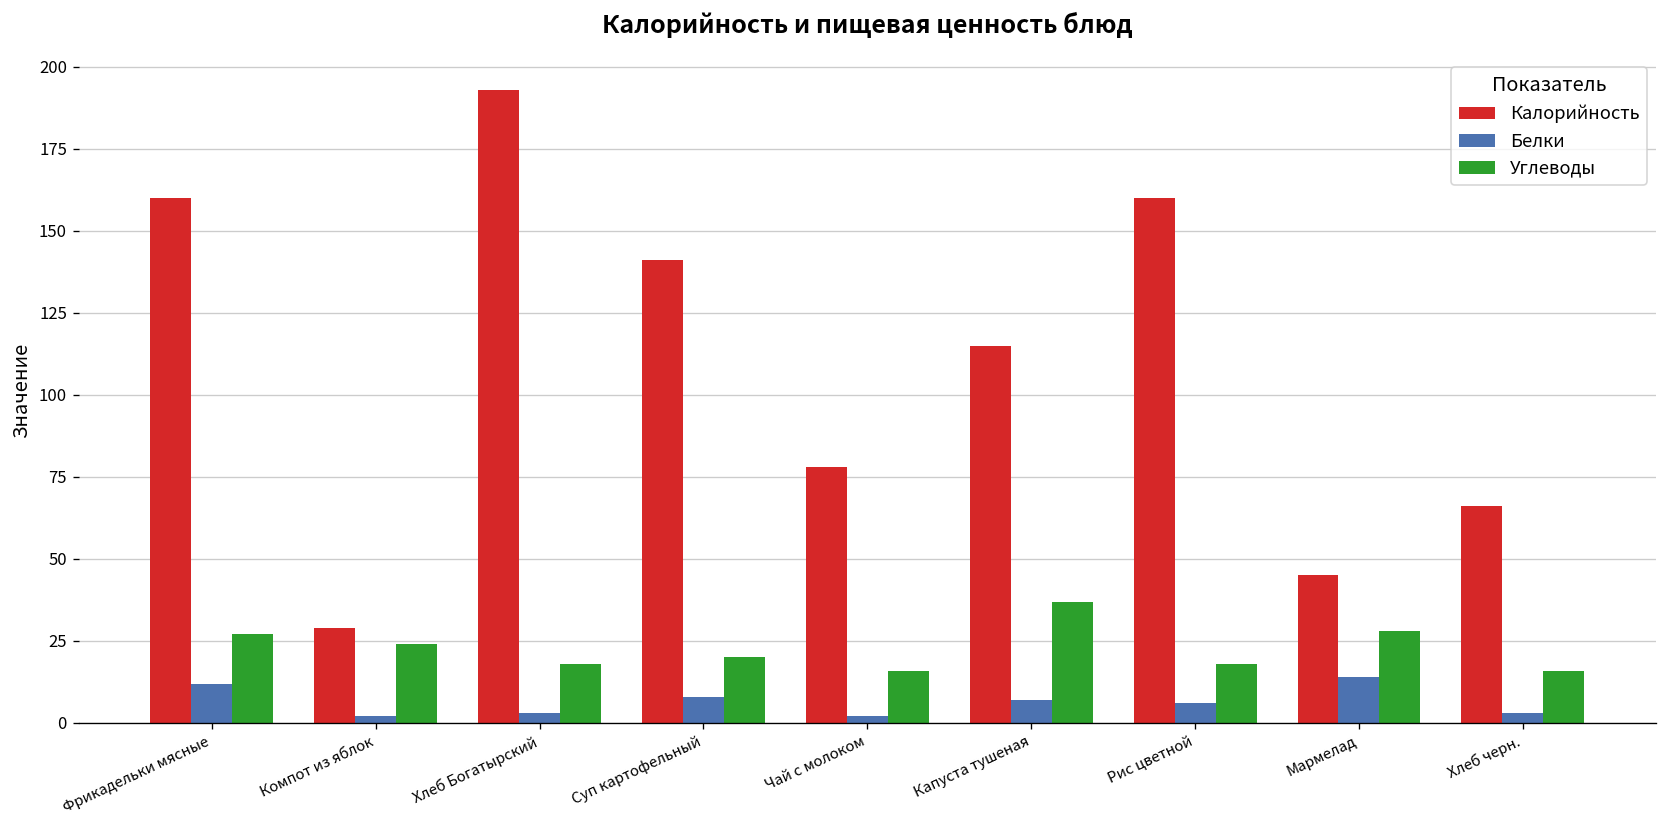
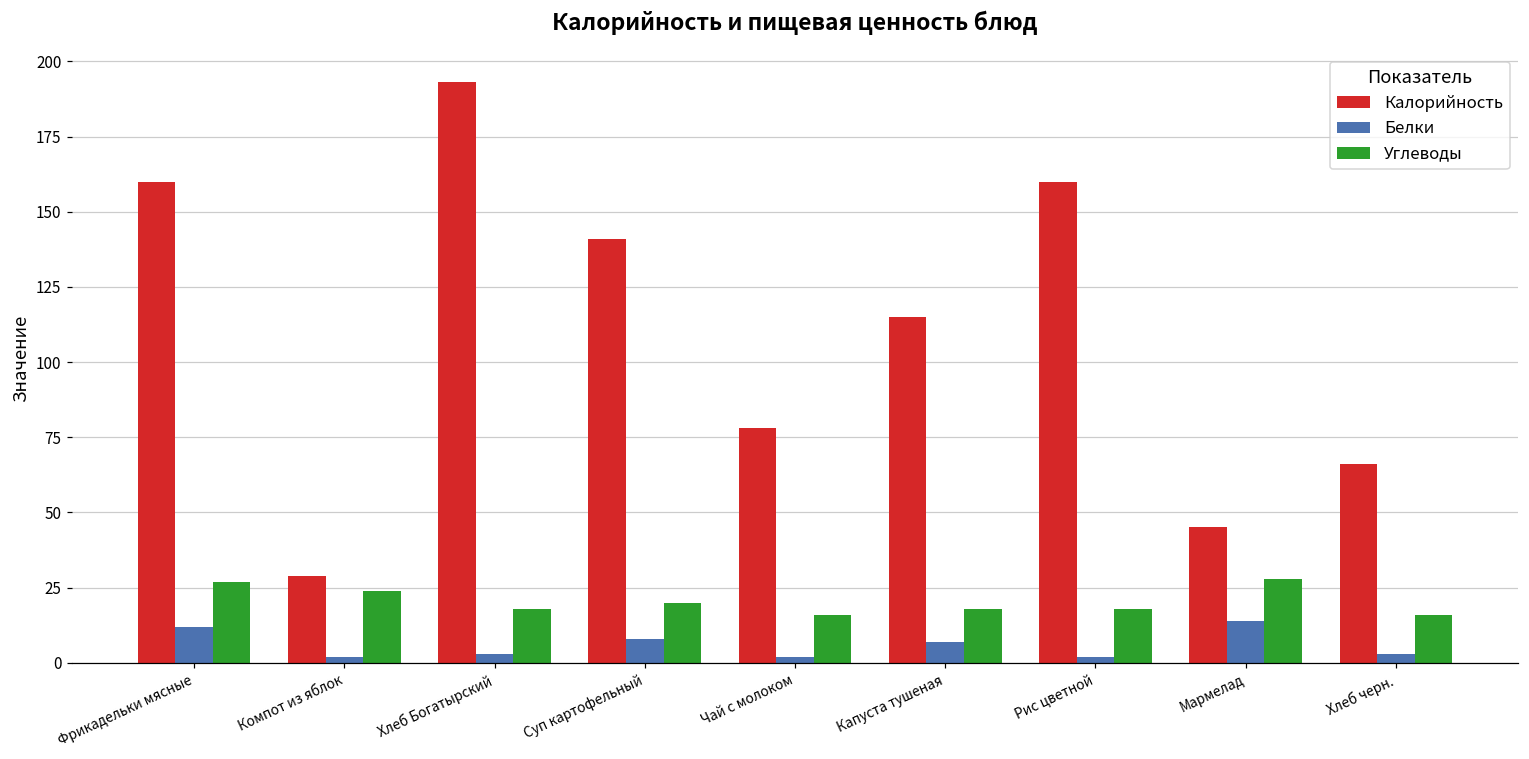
Углеводы, Капуста тушеная: 37 -> 18
Белки, Рис цветной: 6 -> 2
